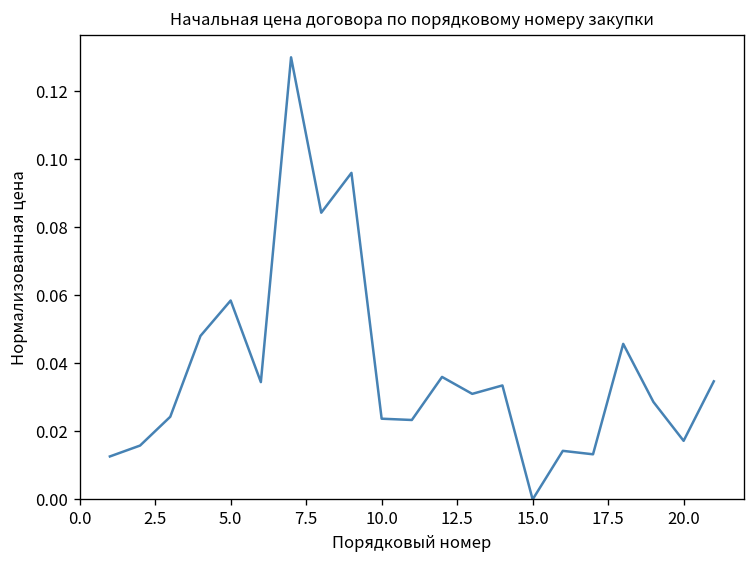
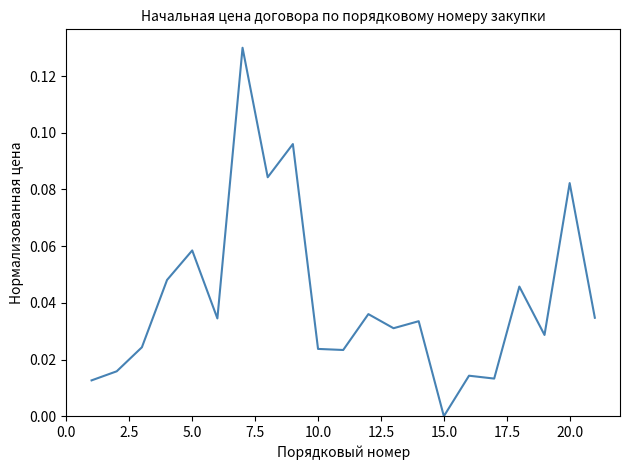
20.0: 0.017 -> 0.082
